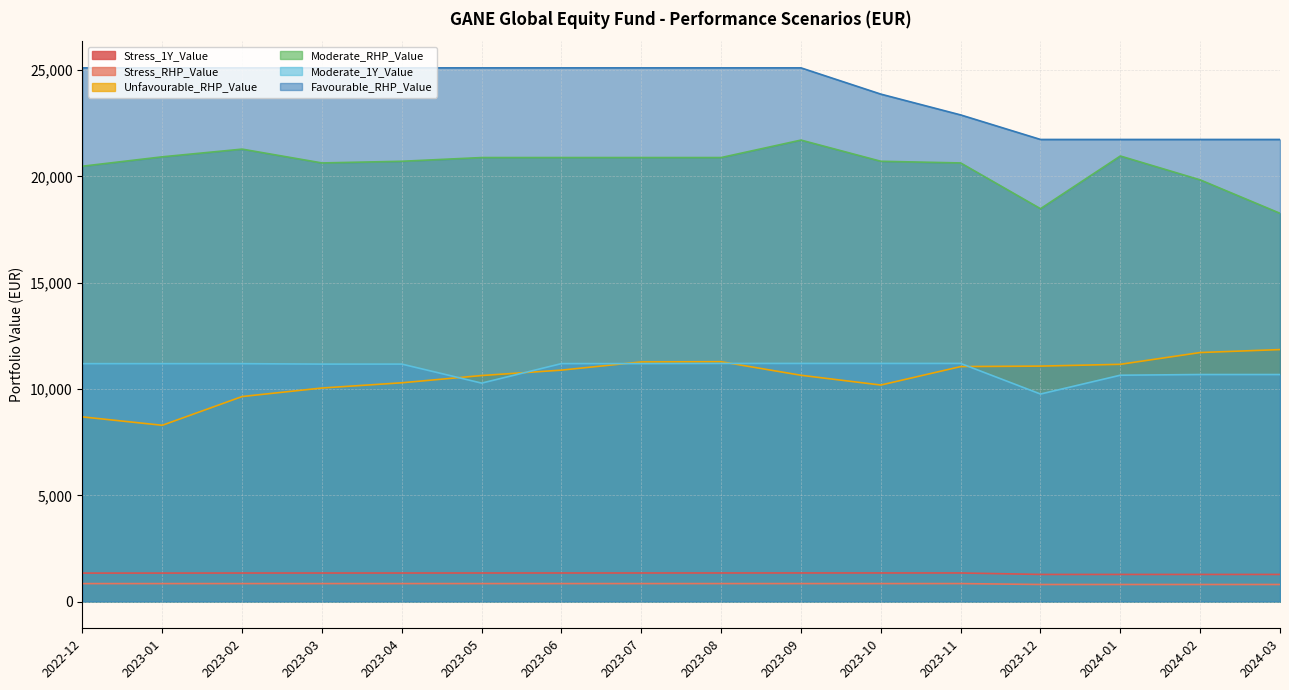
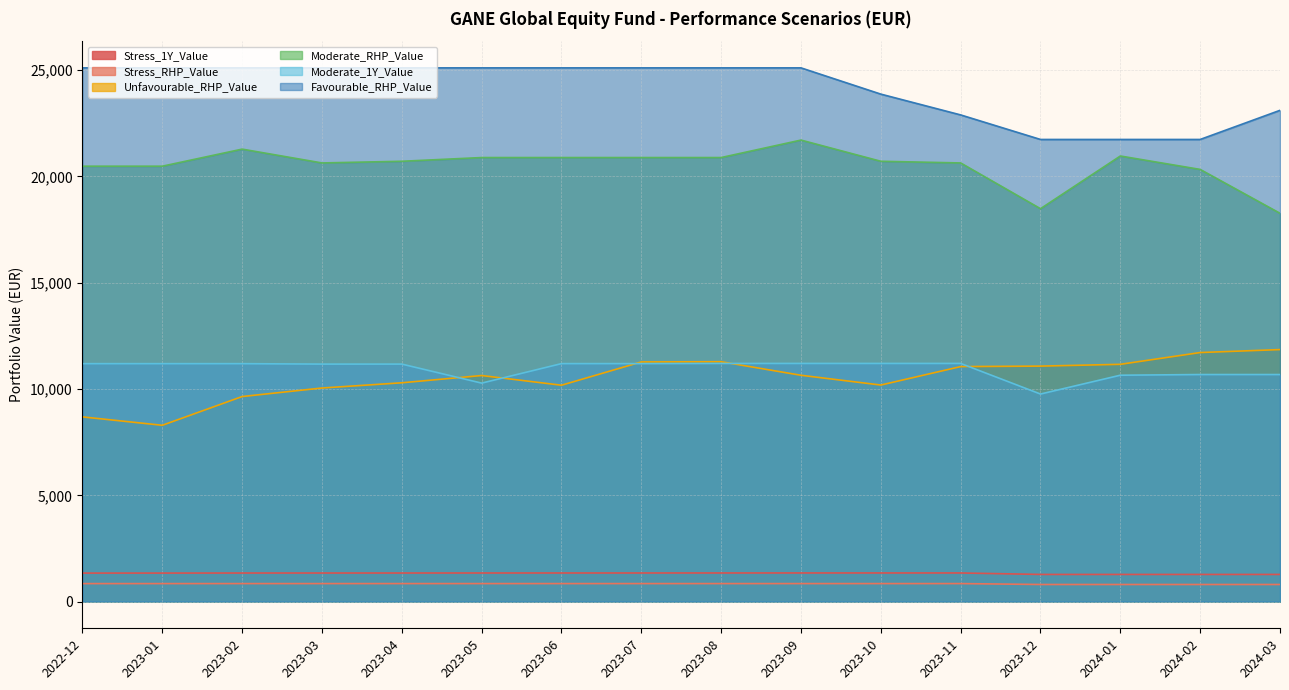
Moderate_RHP_Value, 2023-01: 20,900 -> 20,500
Unfavourable_RHP_Value, 2023-06: 10,900 -> 10,200
Moderate_RHP_Value, 2024-02: 19,800 -> 20,300
Favourable_RHP_Value, 2024-03: 21,700 -> 23,100
